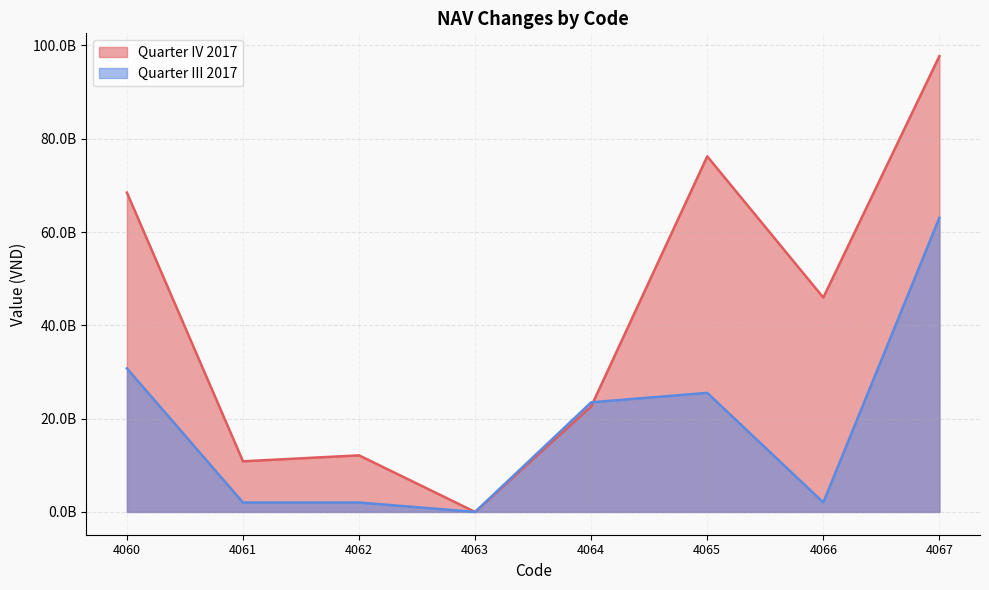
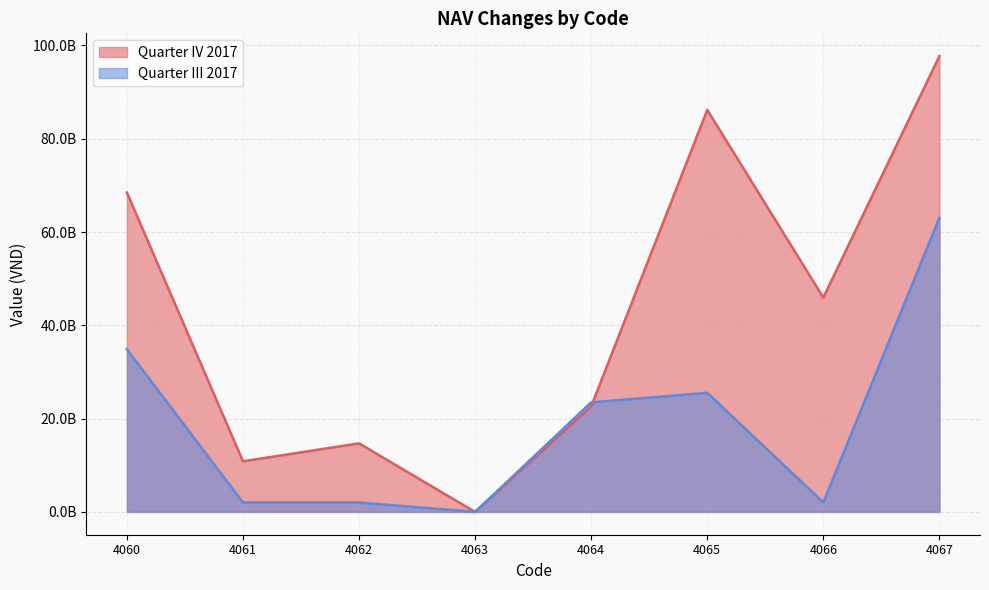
Quarter III 2017, 4060: 31000000000 -> 35000000000
Quarter IV 2017, 4062: 12000000000 -> 15000000000
Quarter IV 2017, 4065: 76000000000 -> 86000000000
